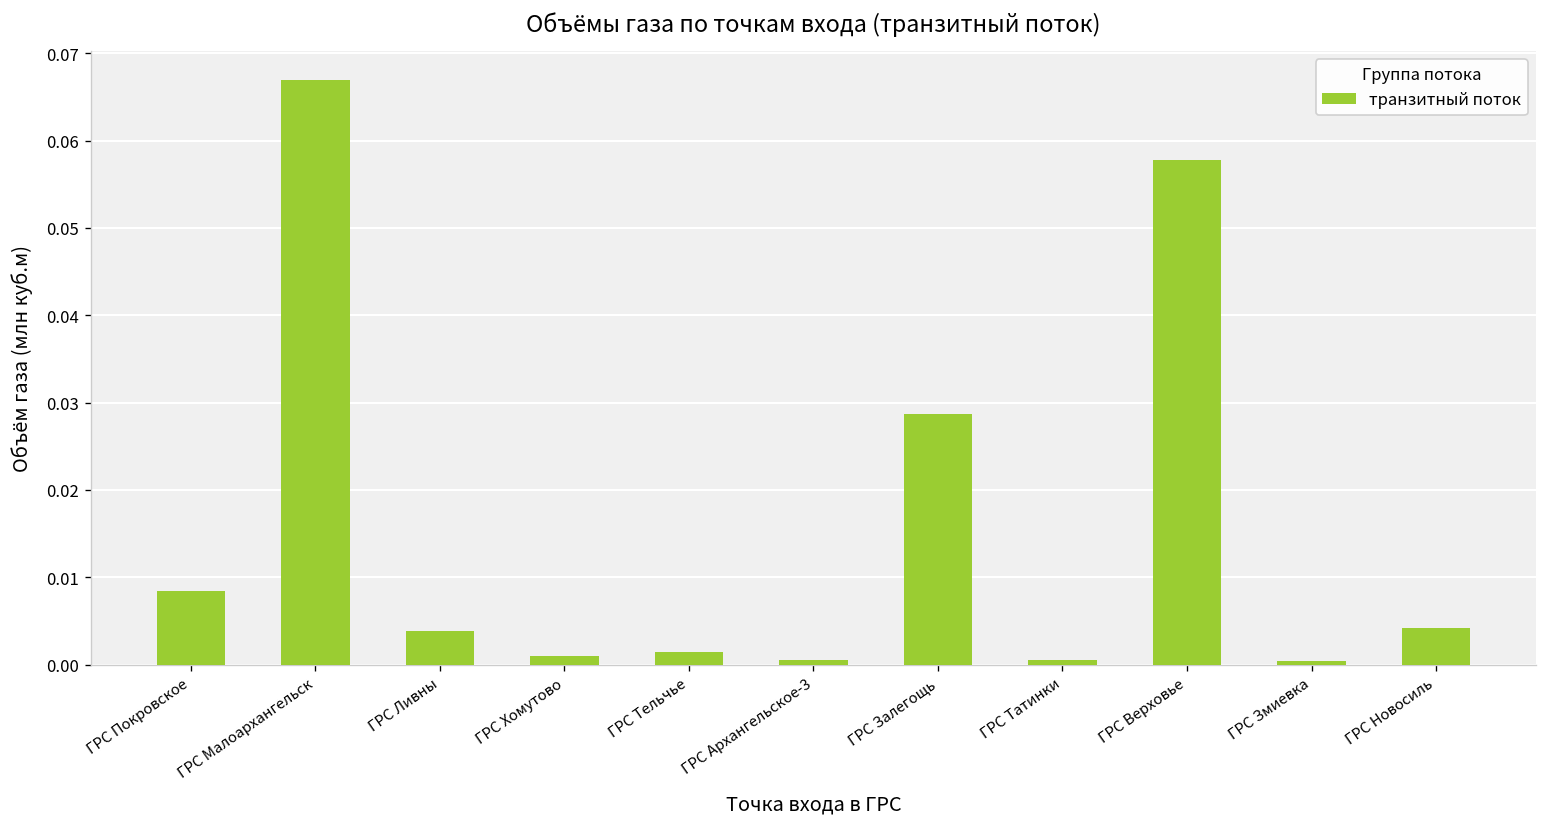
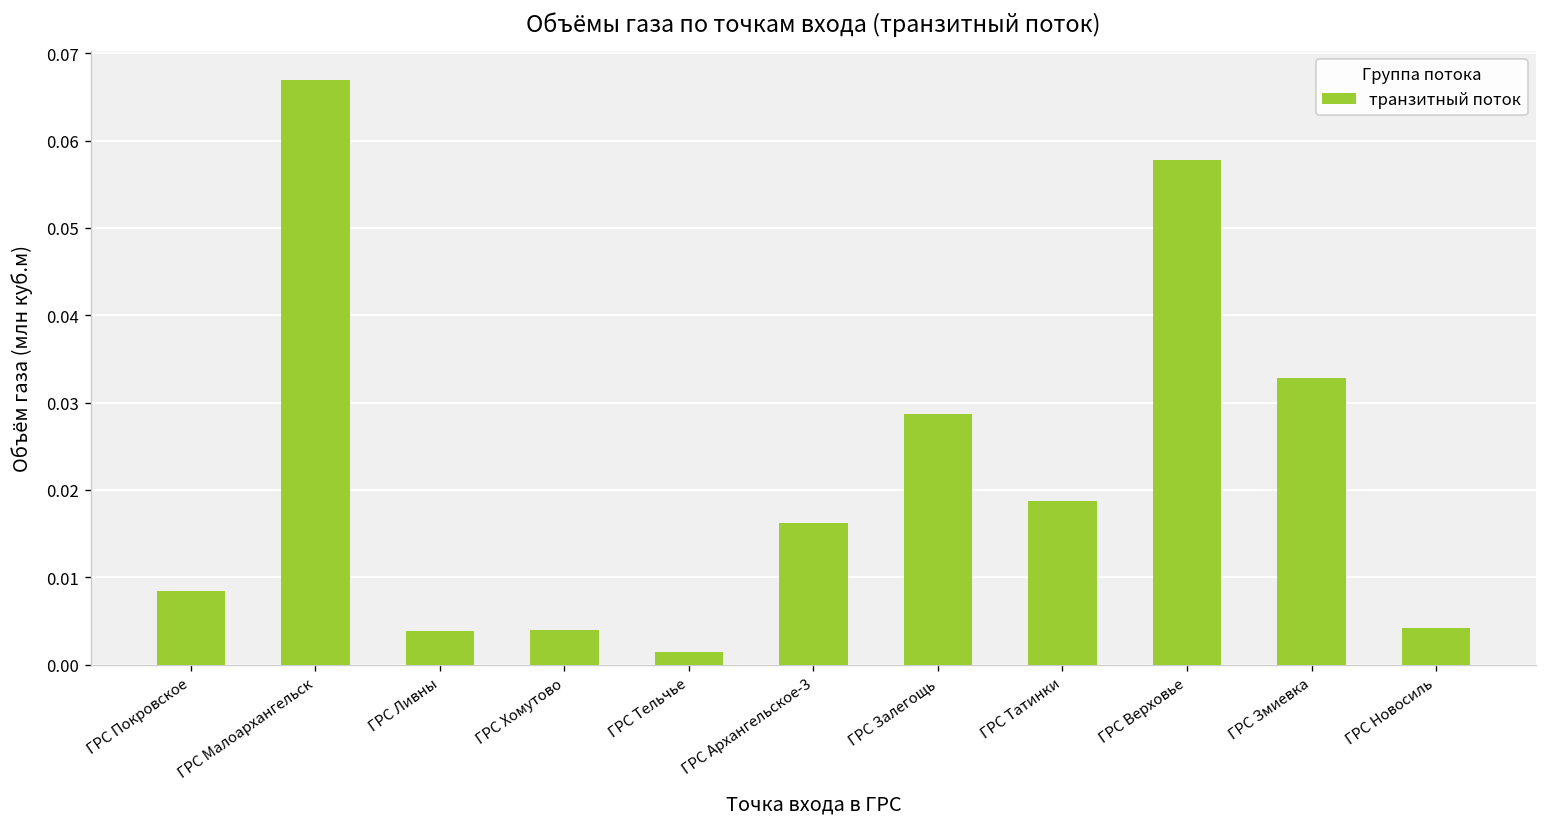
ГРС Хомутово: 0.001 -> 0.004
ГРС Архангельское-3: 0.001 -> 0.016
ГРС Татинки: 0.001 -> 0.019
ГРС Змиевка: 0.000 -> 0.033
